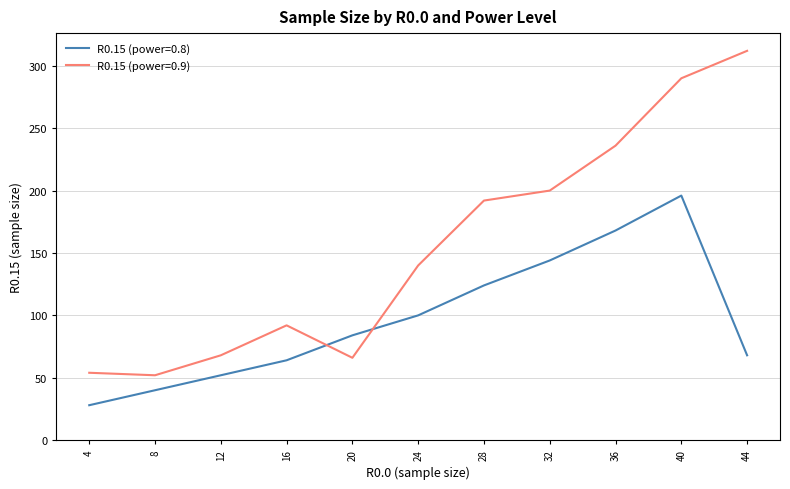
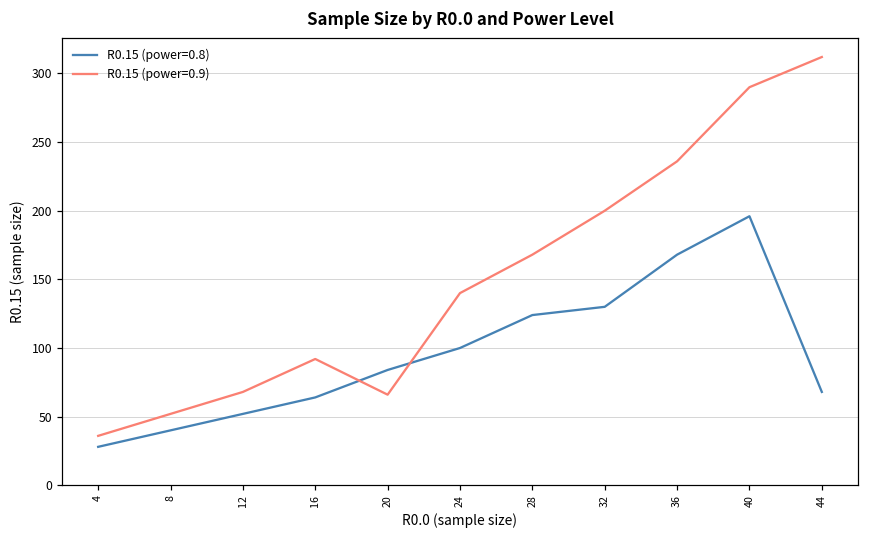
R0.15 (power=0.9), 4: 54 -> 36
R0.15 (power=0.9), 28: 192 -> 168
R0.15 (power=0.8), 32: 144 -> 130
